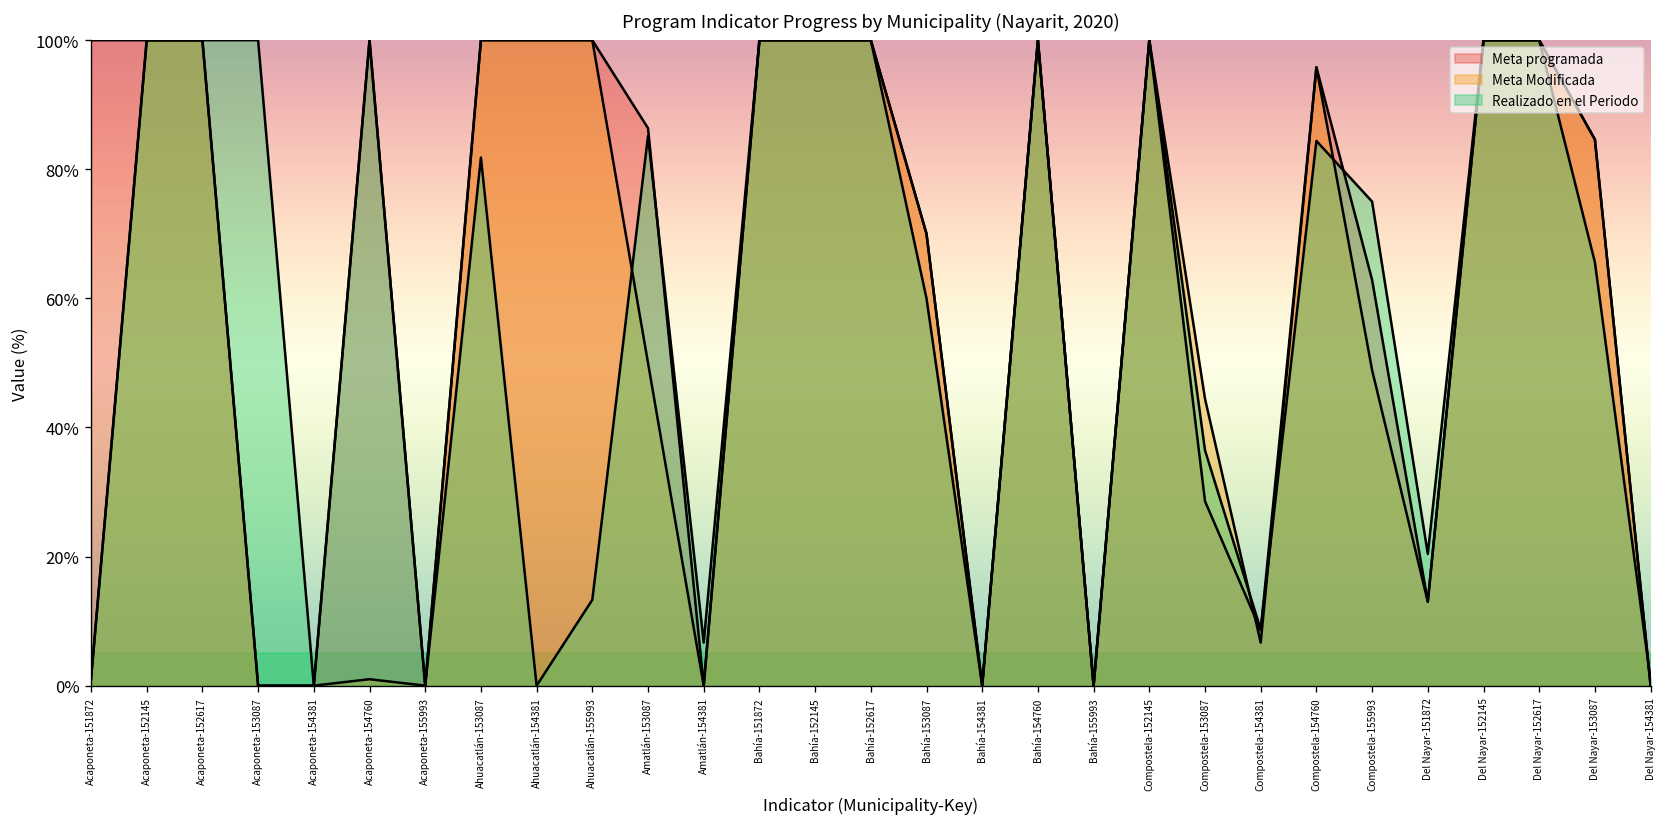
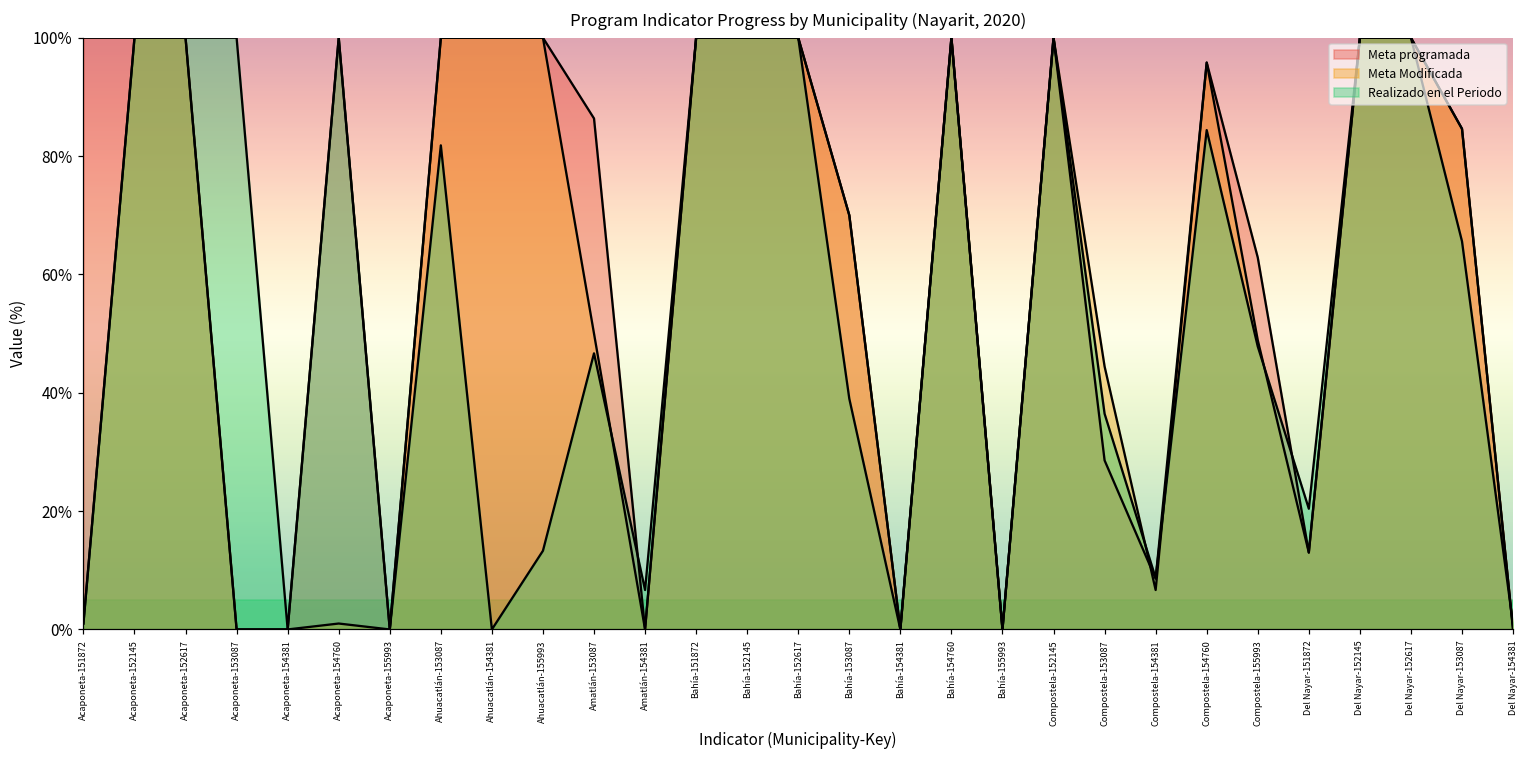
Realizado en el Periodo, Amatlán-153087: 85% -> 47%
Realizado en el Periodo, Bahía-153087: 60% -> 39%
Realizado en el Periodo, Compostela-155993: 75% -> 48%
